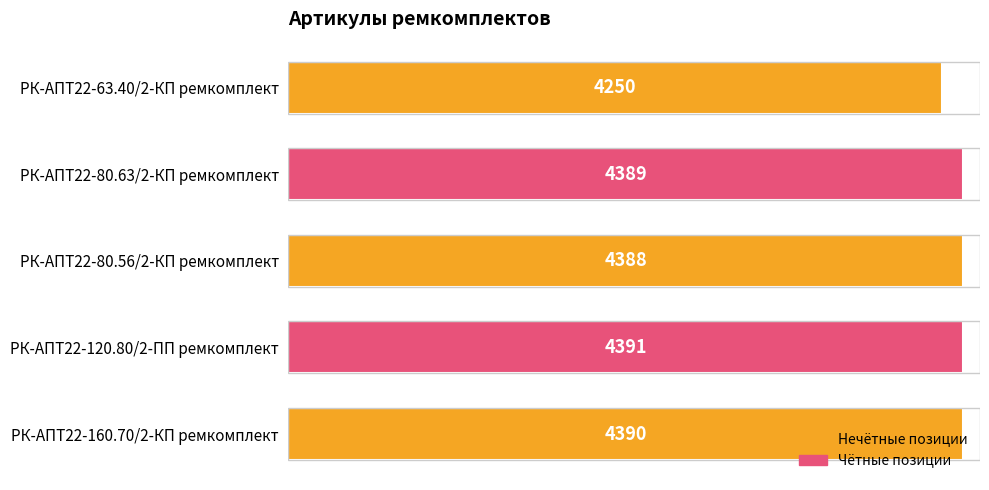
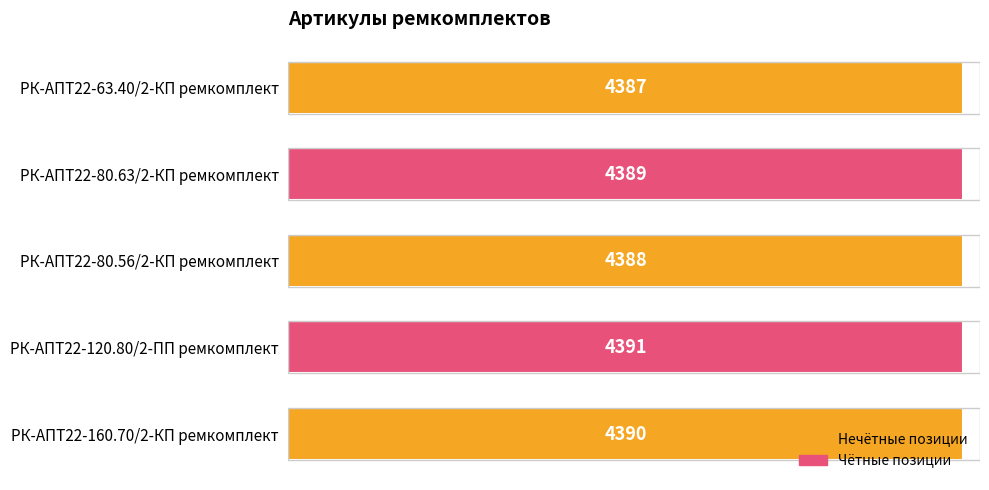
РК-АПТ22-63.40/2-КП ремкомплект: 4250 -> 4387
